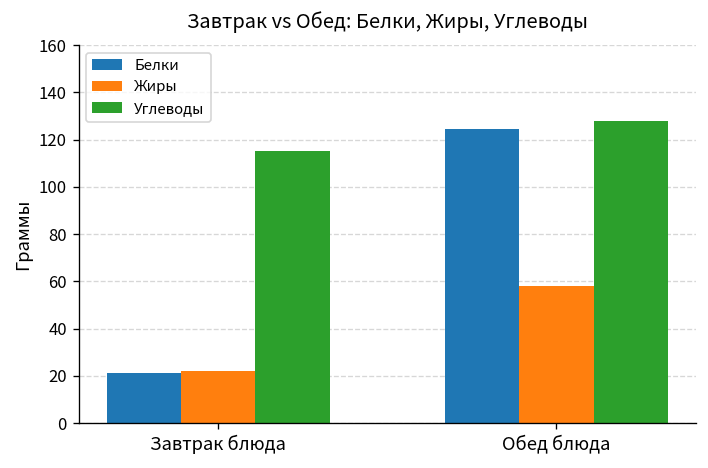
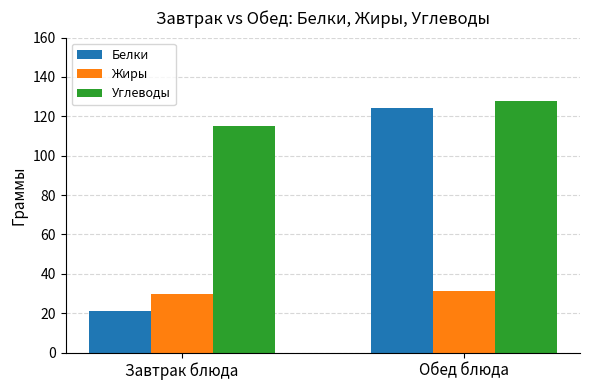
Жиры, Завтрак блюда: 22 -> 30
Жиры, Обед блюда: 58 -> 31
